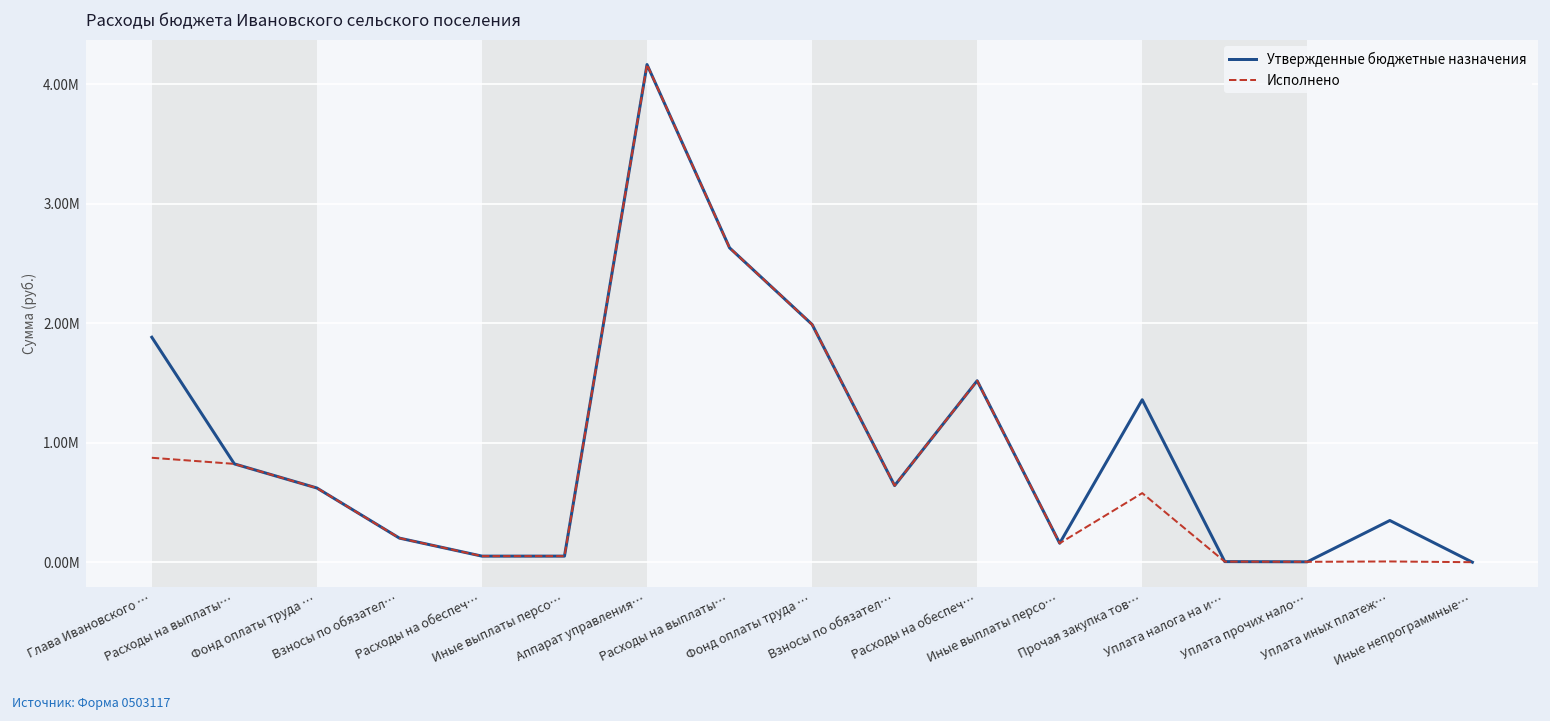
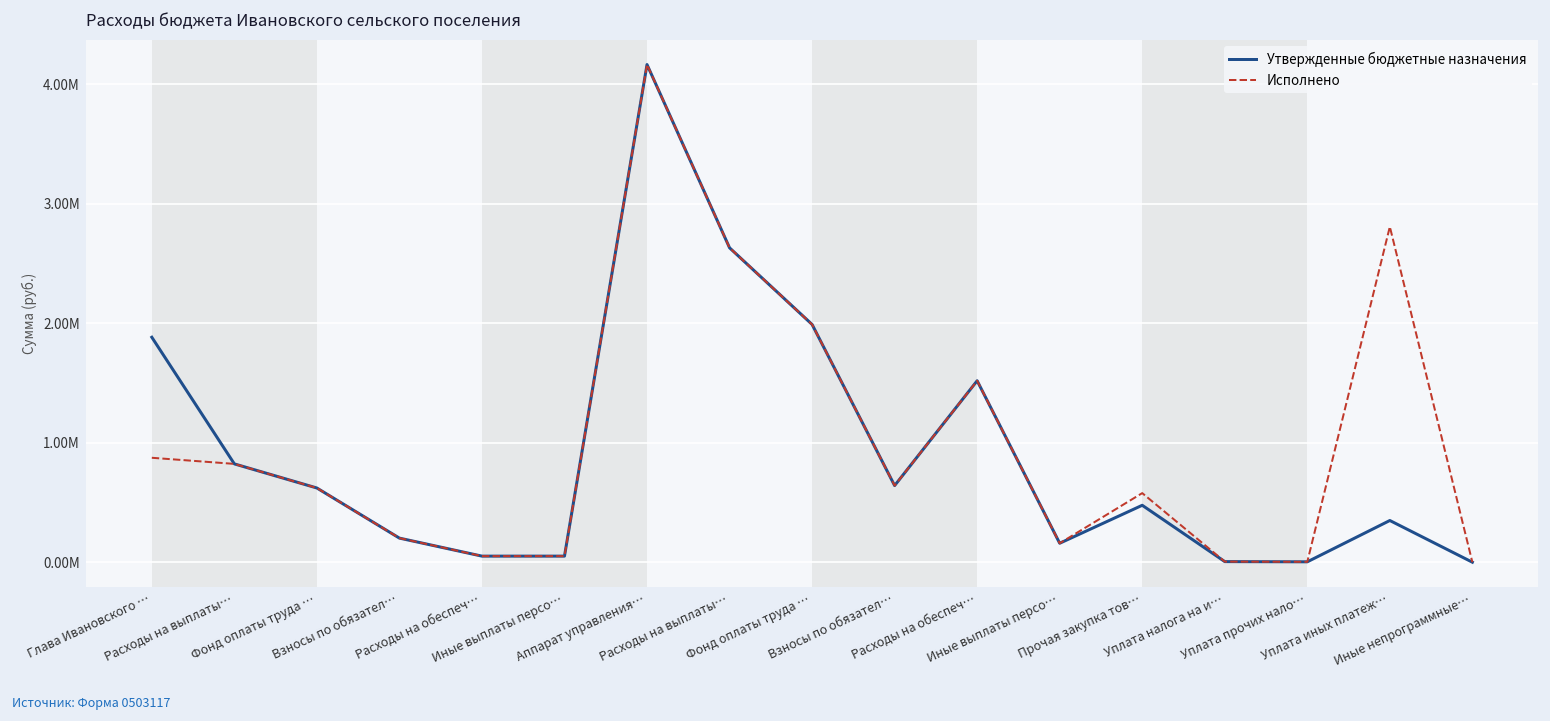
Утвержденные бюджетные назначения, Прочая закупка тов…: 1400000 -> 500000
Исполнено, Уплата иных платеж…: 0 -> 2800000
